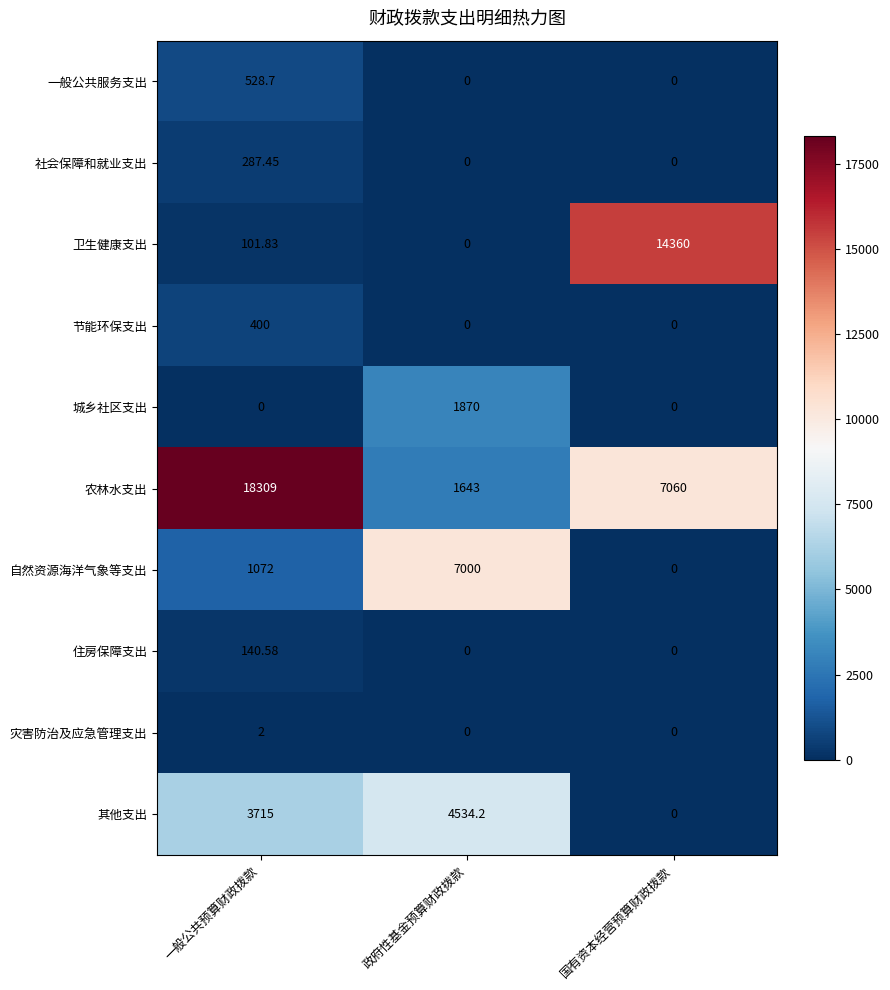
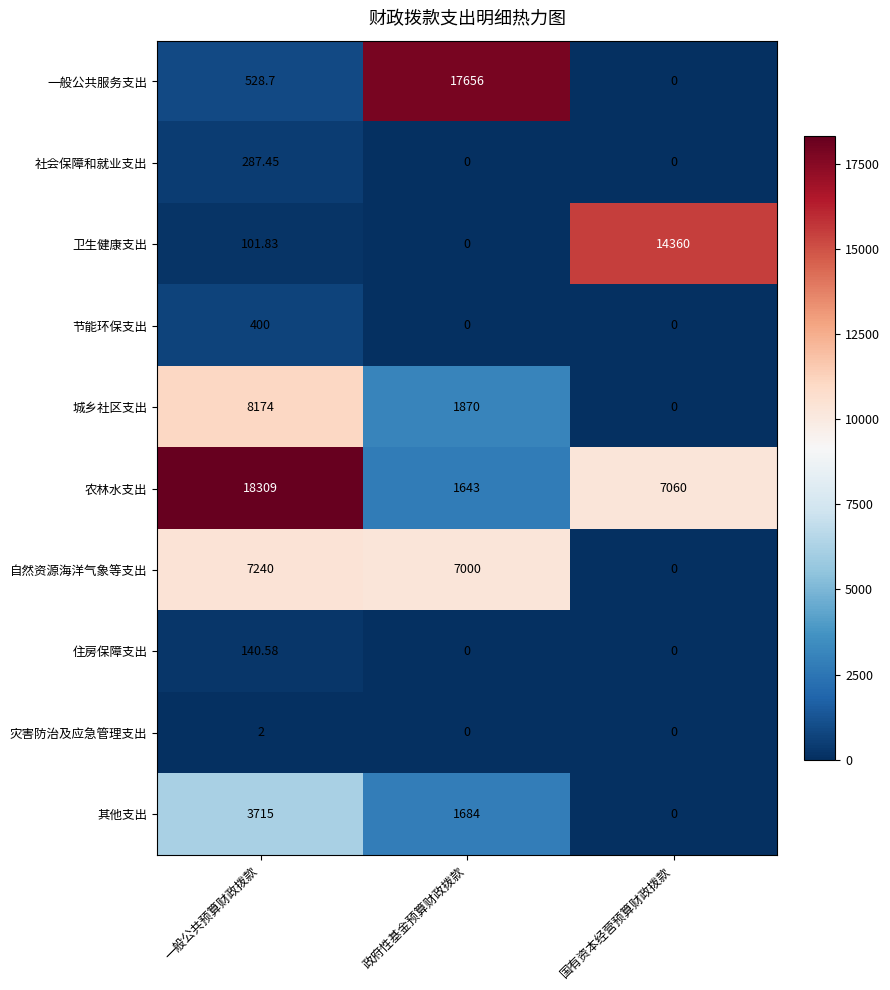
一般公共服务支出, 政府性基金预算财政拨款: 0 -> 17656
城乡社区支出, 一般公共预算财政拨款: 0 -> 8174
自然资源海洋气象等支出, 一般公共预算财政拨款: 1072 -> 7240
其他支出, 政府性基金预算财政拨款: 4534.2 -> 1684
